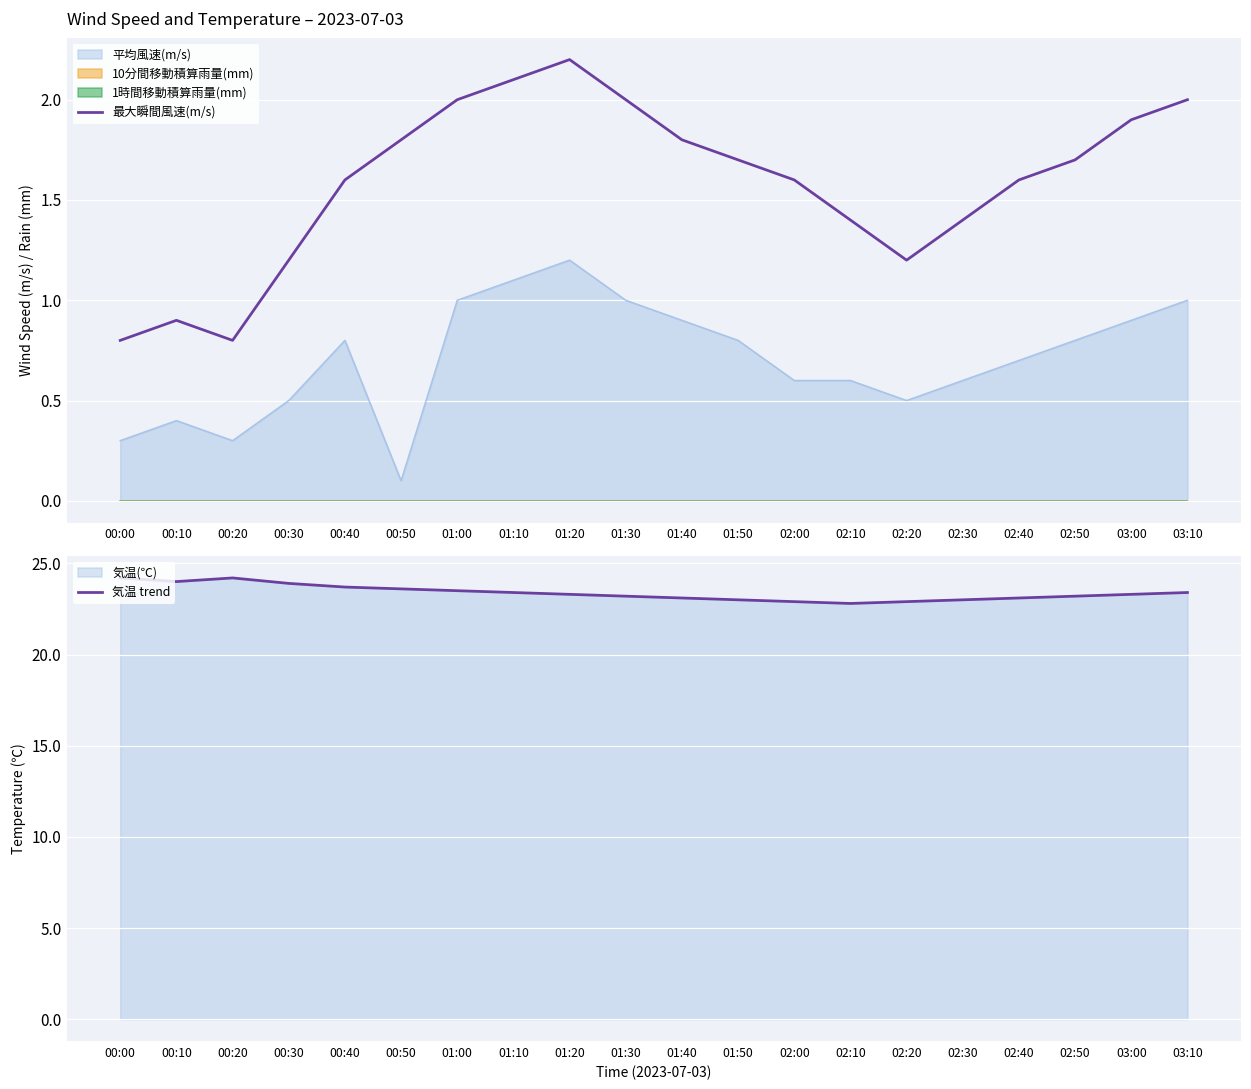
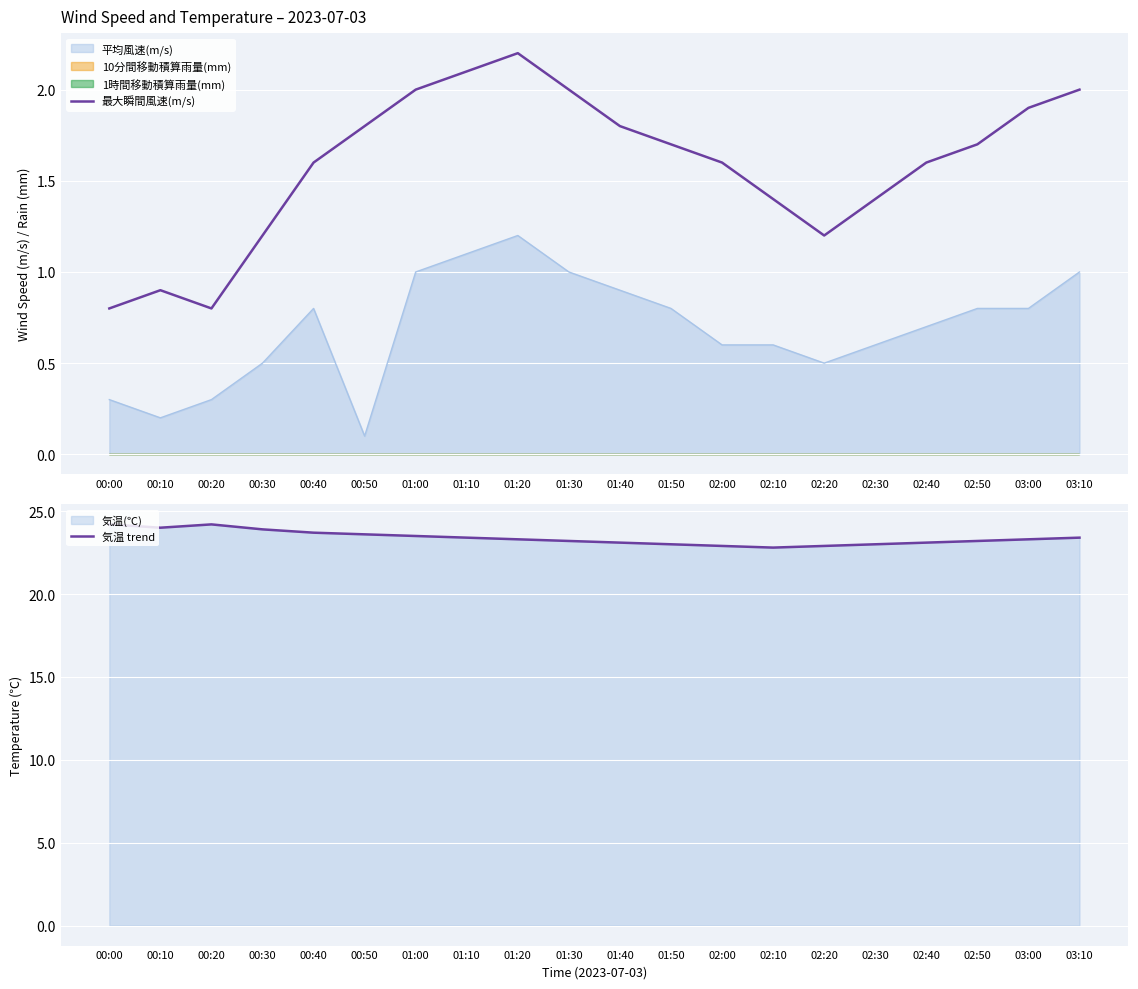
Wind Speed and Temperature – 2023-07-03, 平均風速(m/s), 00:10: 0.4 -> 0.2
Wind Speed and Temperature – 2023-07-03, 平均風速(m/s), 03:00: 0.9 -> 0.8
